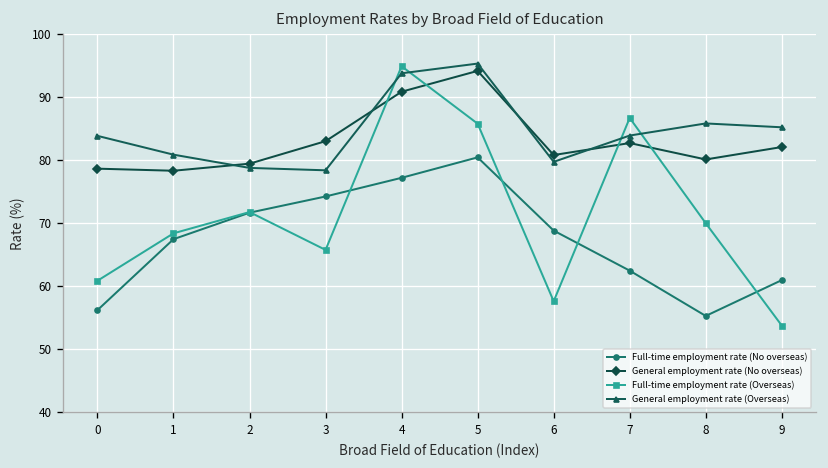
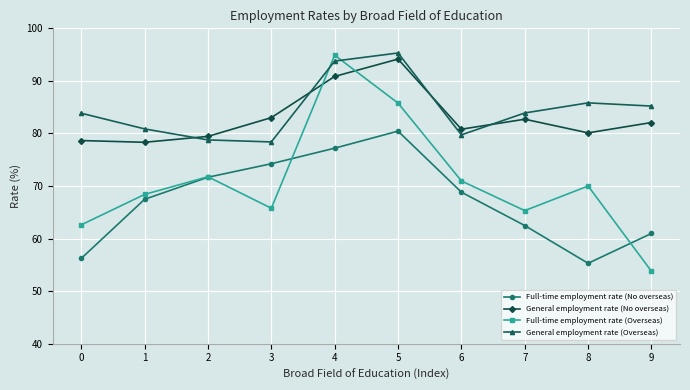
Full-time employment rate (Overseas), 0: 61 -> 63
Full-time employment rate (Overseas), 6: 58 -> 71
Full-time employment rate (Overseas), 7: 87 -> 65
